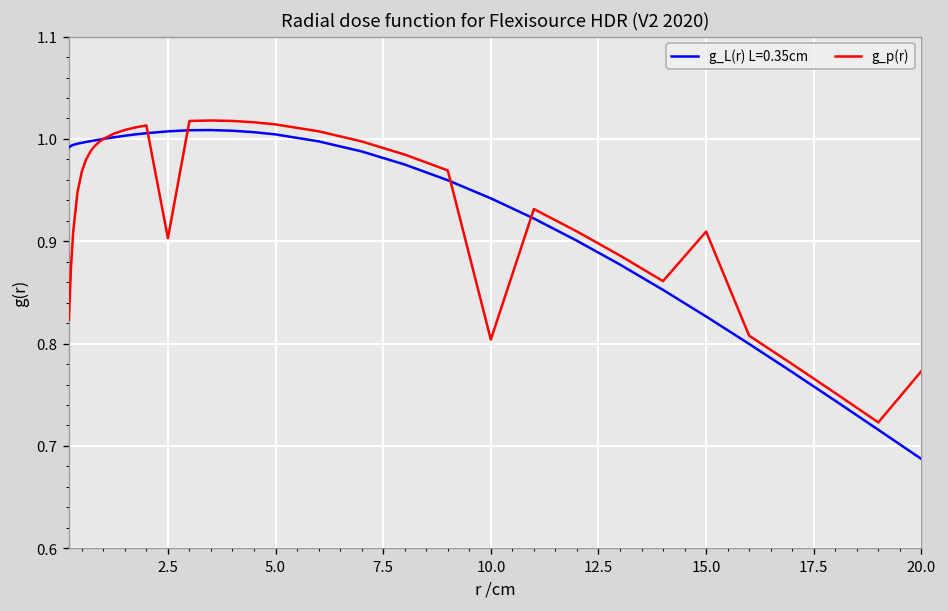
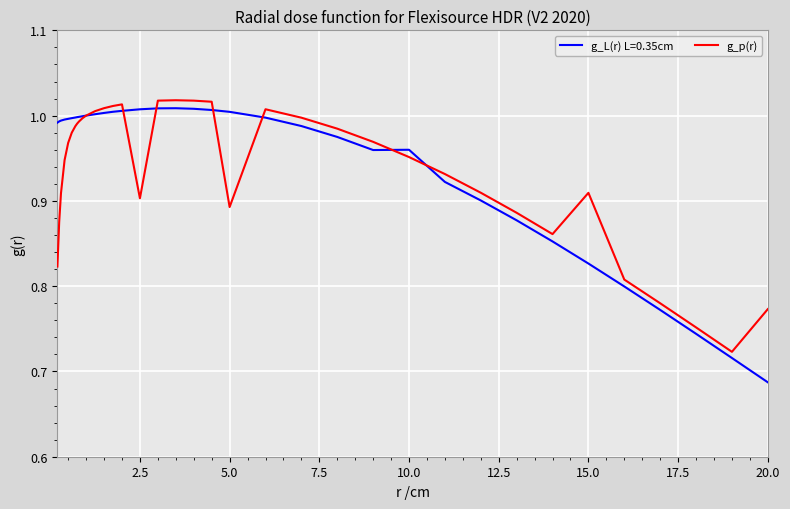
g_p(r), 5.0: 1.01 -> 0.89
g_L(r) L=0.35cm, 10.0: 0.94 -> 0.96
g_p(r), 10.0: 0.80 -> 0.95
